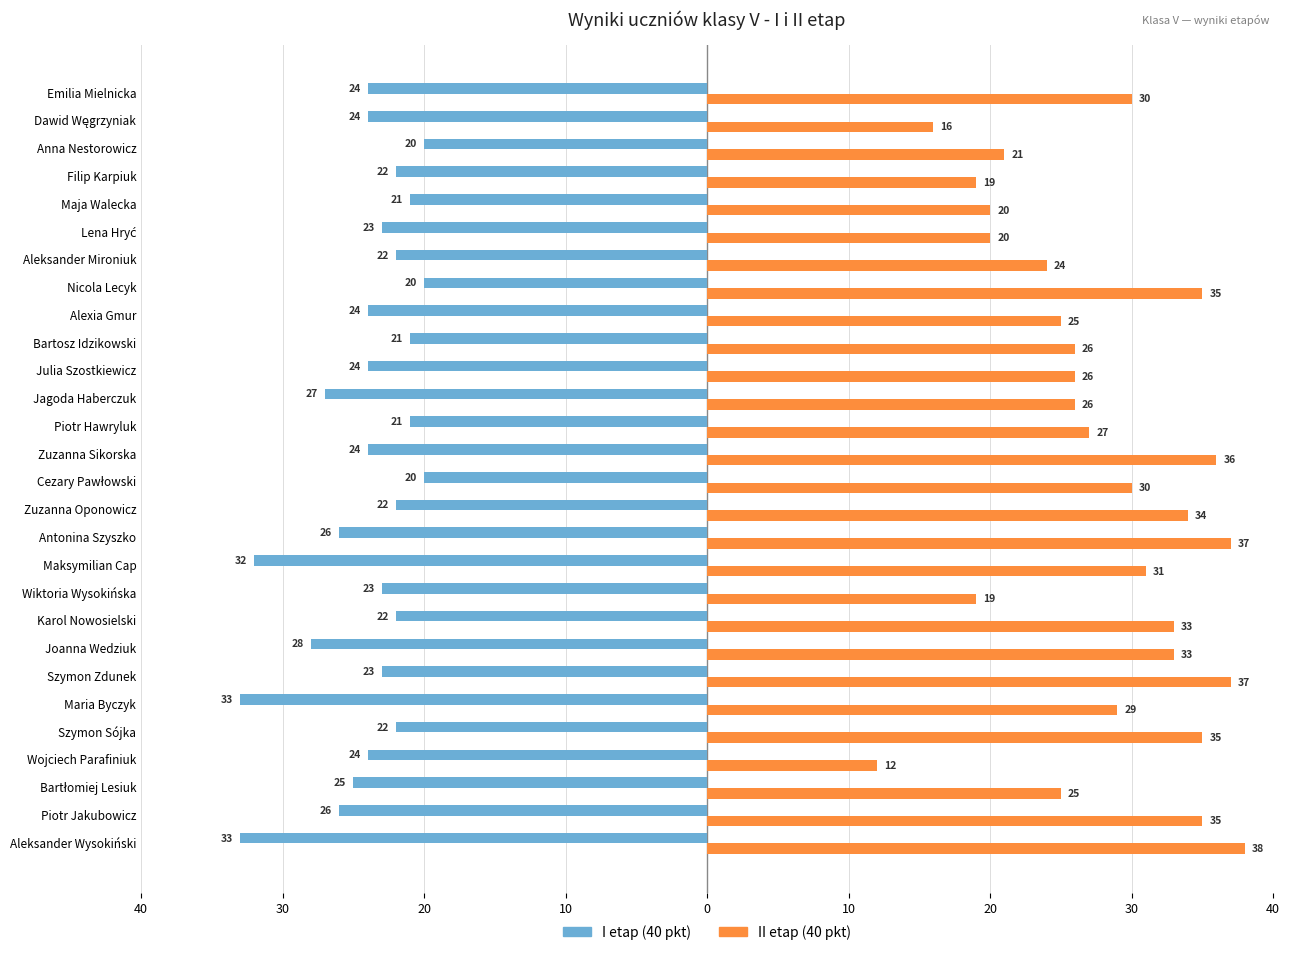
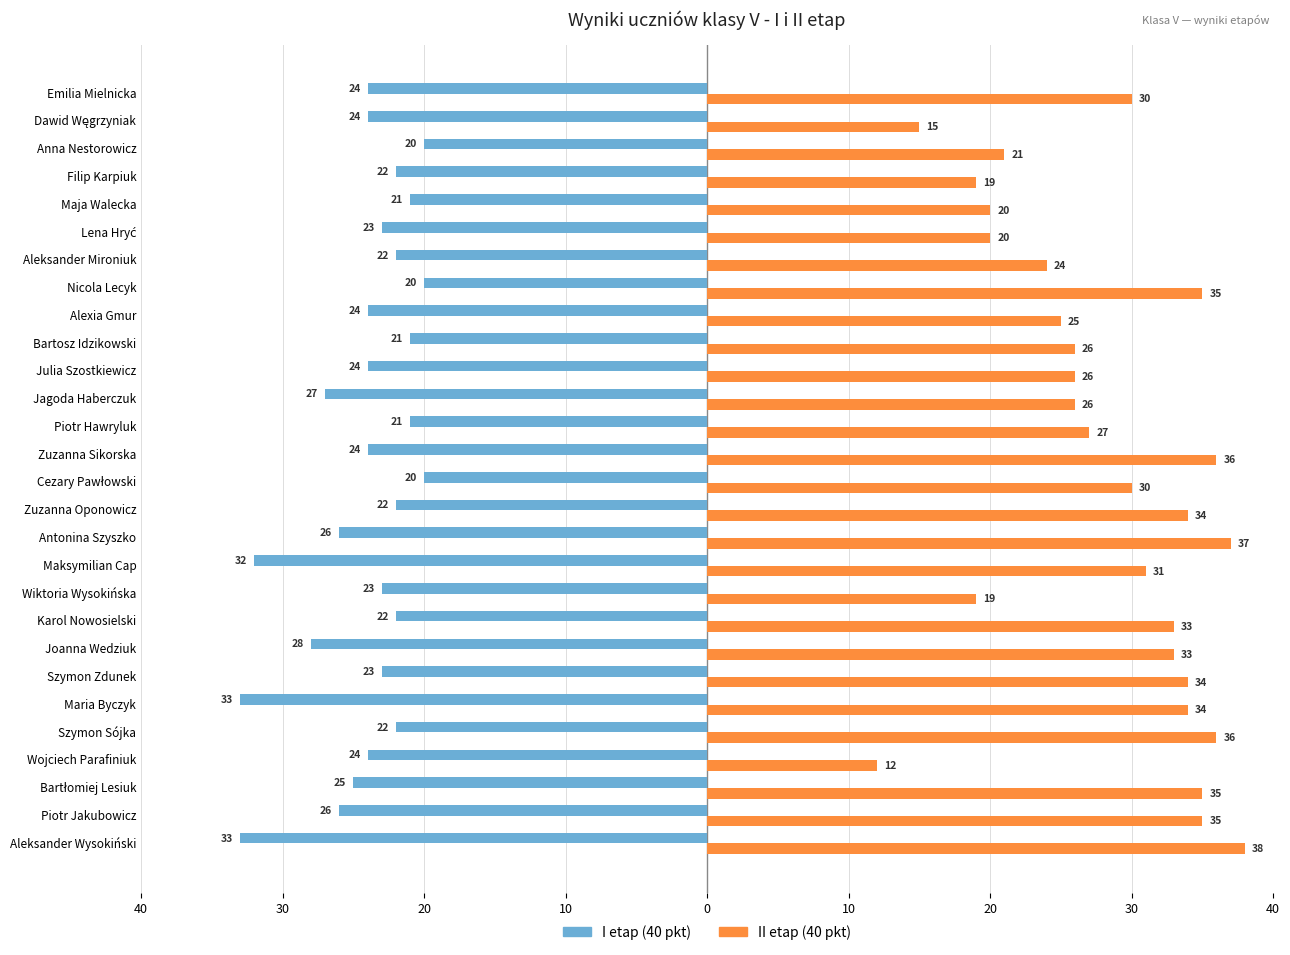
II etap (40 pkt), Dawid Węgrzyniak: 16 -> 15
II etap (40 pkt), Szymon Zdunek: 37 -> 34
II etap (40 pkt), Maria Byczyk: 29 -> 34
II etap (40 pkt), Szymon Sójka: 35 -> 36
II etap (40 pkt), Bartłomiej Lesiuk: 25 -> 35
